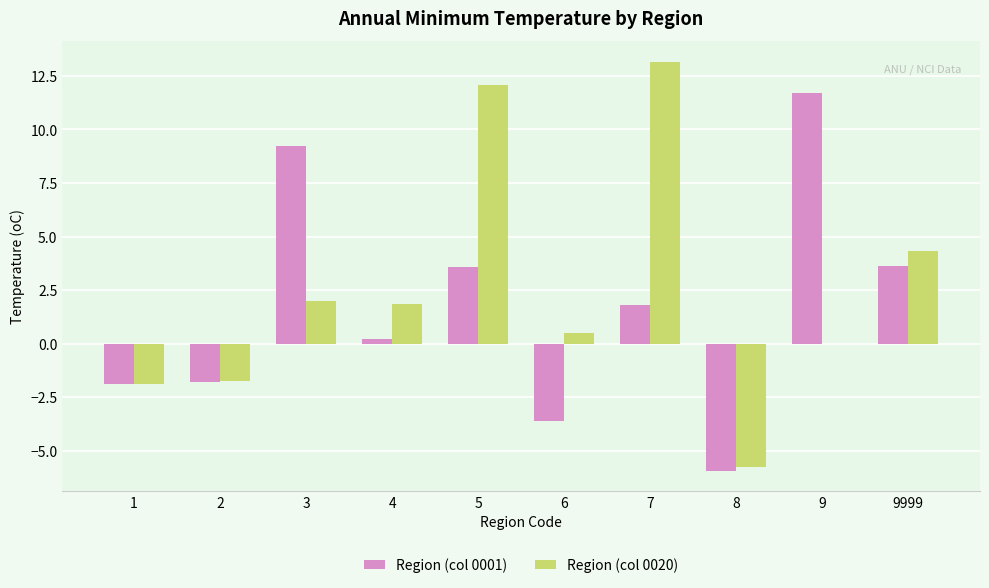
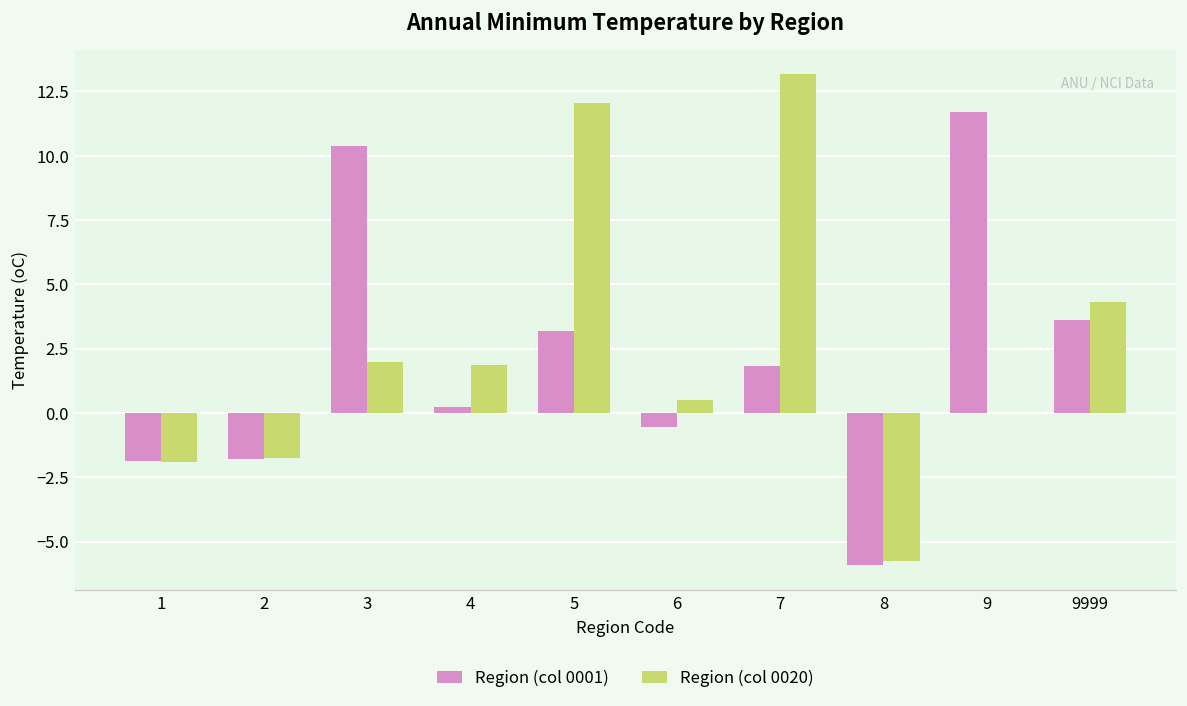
Region (col 0001), 3: 9.2 -> 10.4
Region (col 0001), 5: 3.6 -> 3.2
Region (col 0001), 6: -3.6 -> -0.5
